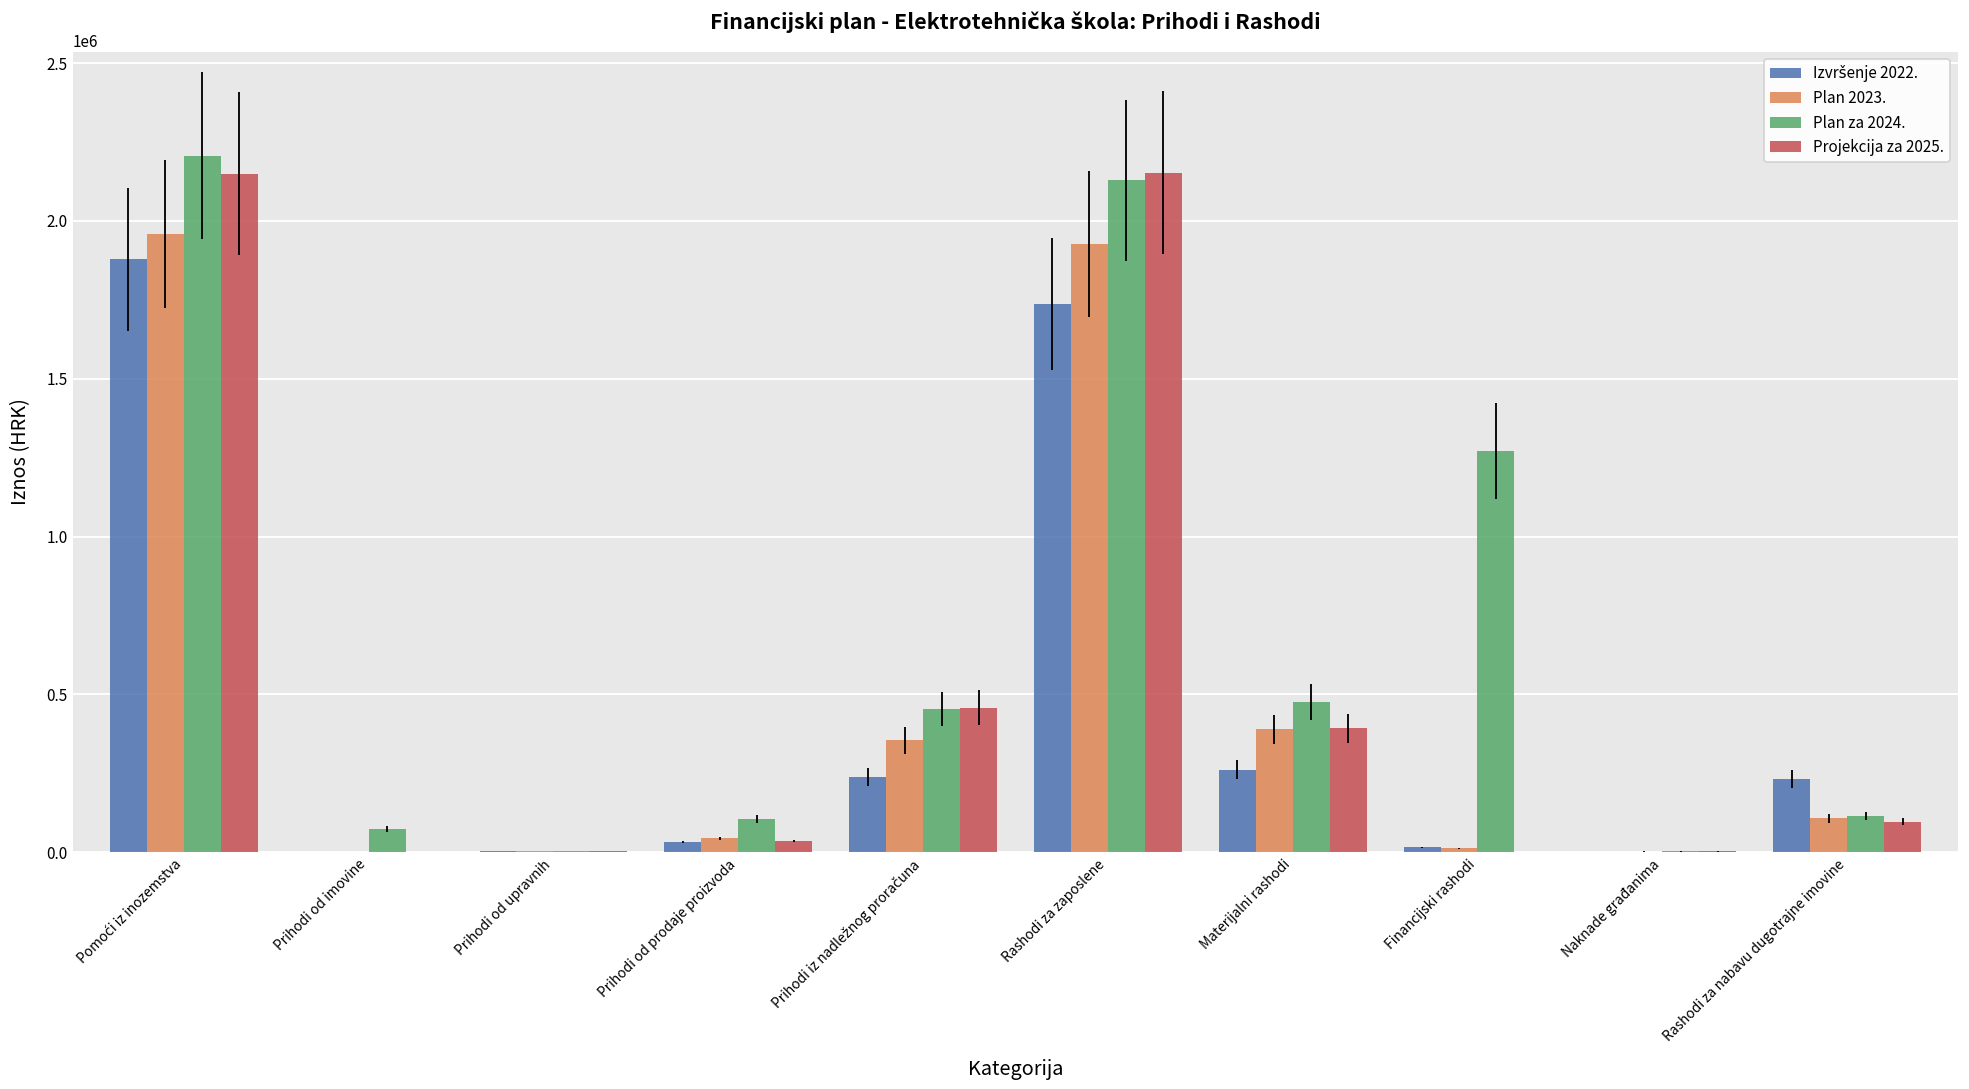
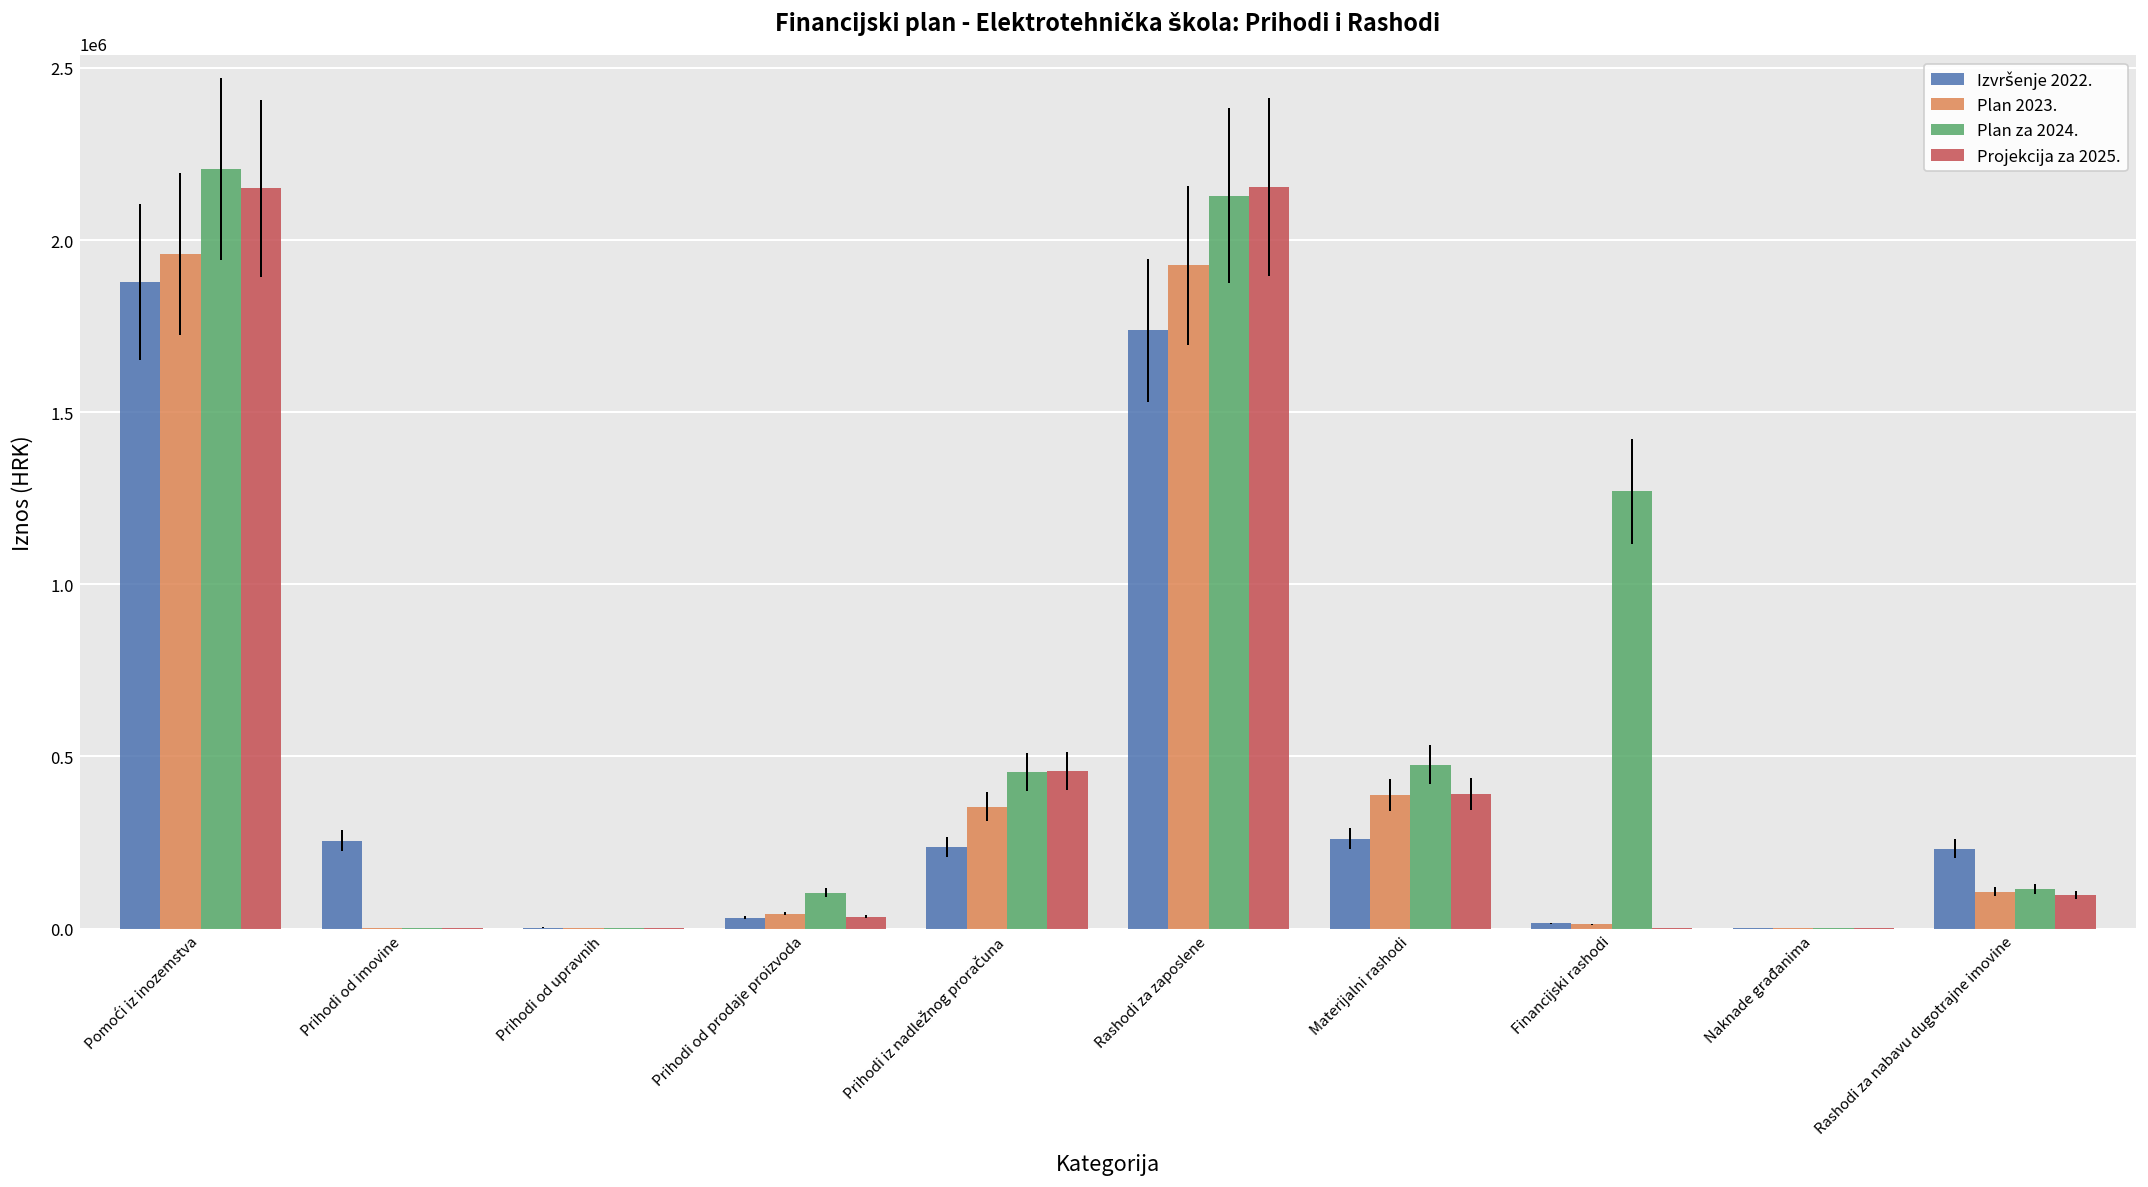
Izvršenje 2022., Prihodi od imovine: 0 -> 250000
Plan za 2024., Prihodi od imovine: 70000 -> 0
